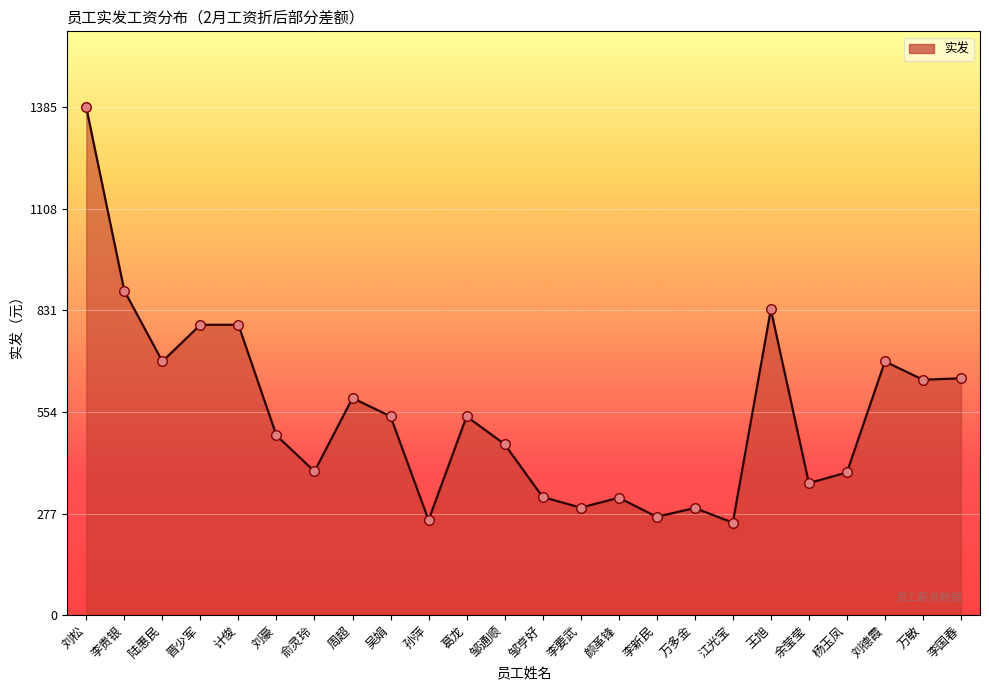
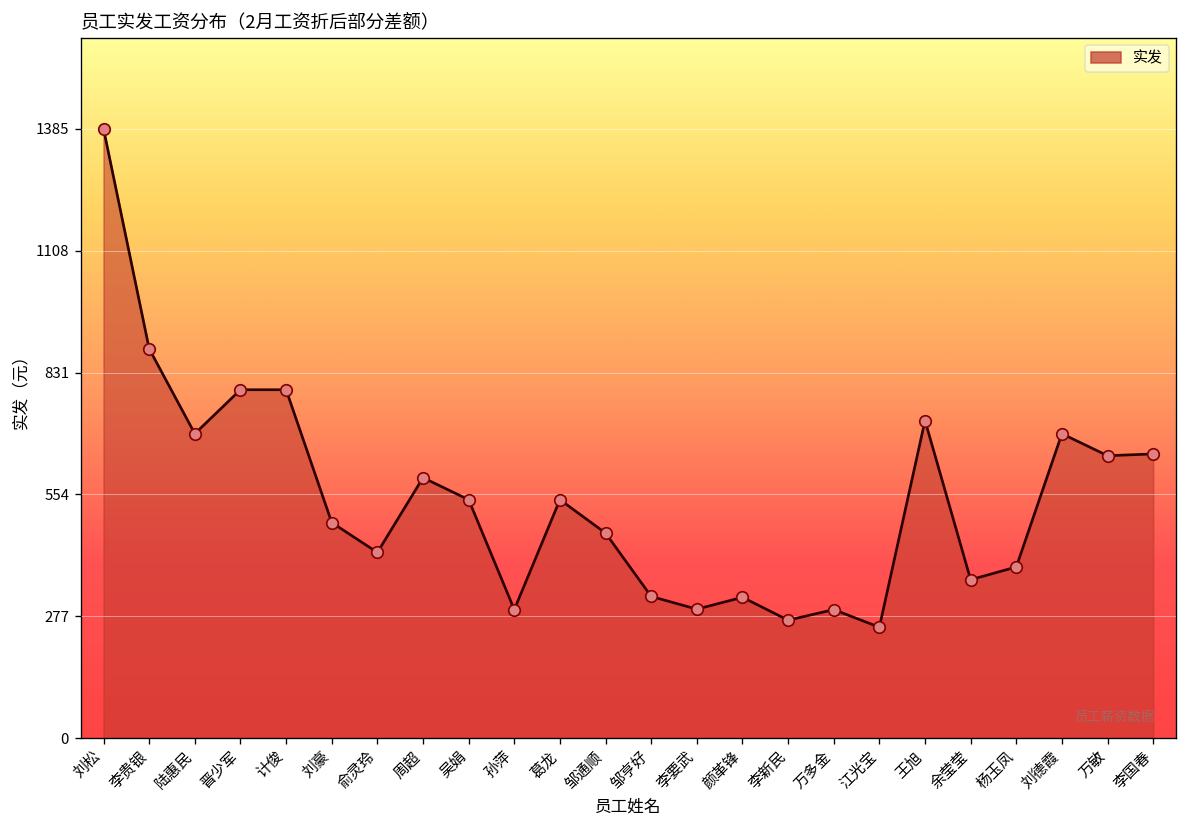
俞灵玲: 390 -> 420
孙萍: 260 -> 290
王旭: 830 -> 720
